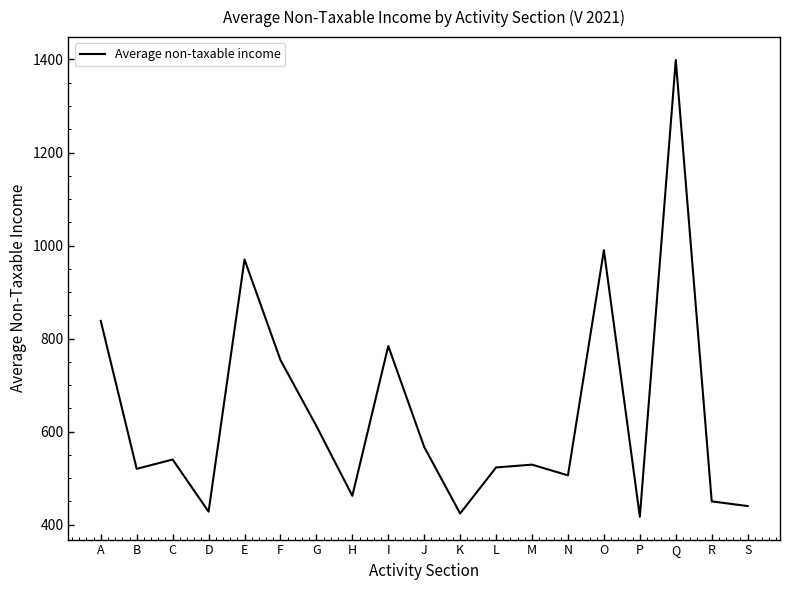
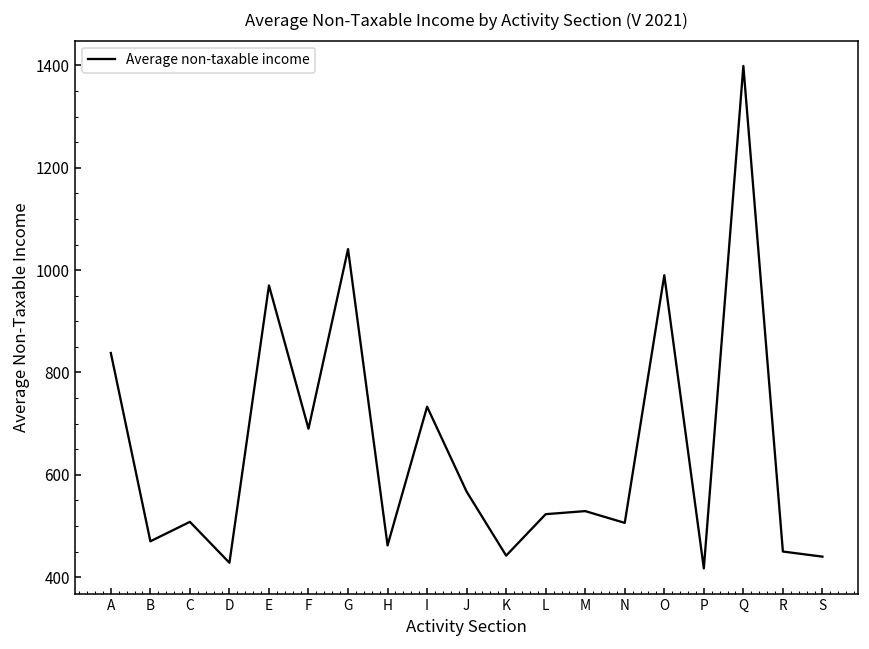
B: 520 -> 470
C: 540 -> 510
F: 750 -> 690
G: 610 -> 1040
I: 780 -> 730
K: 420 -> 440
